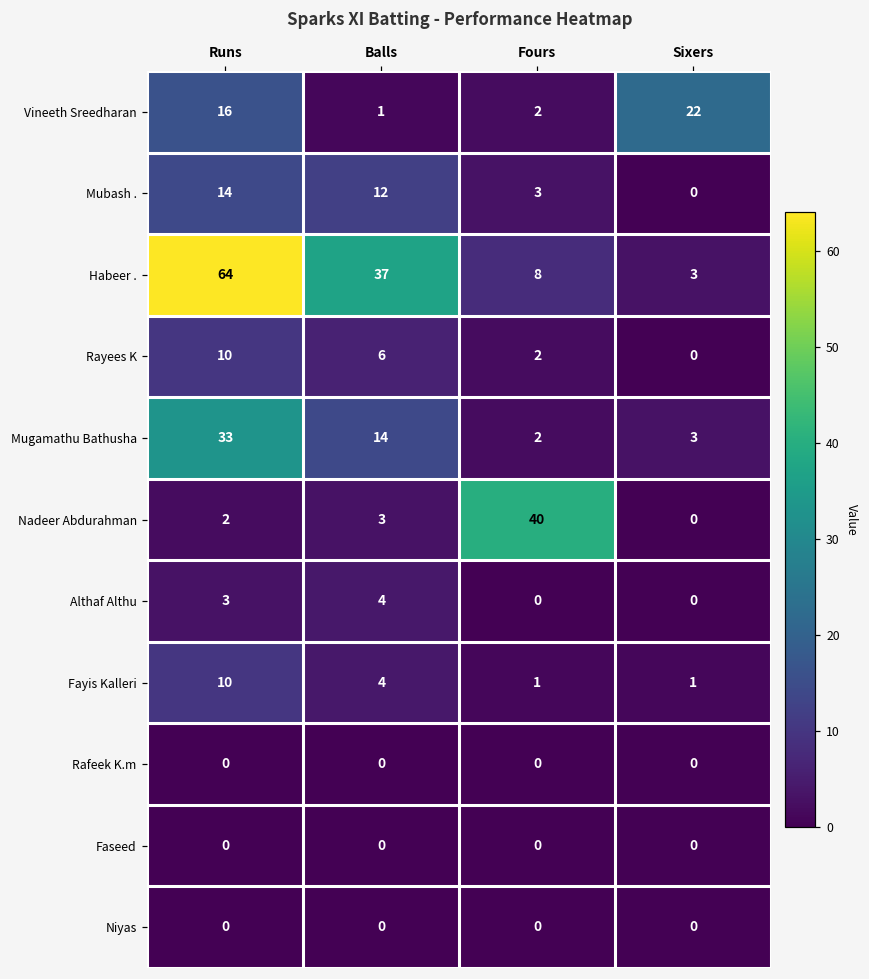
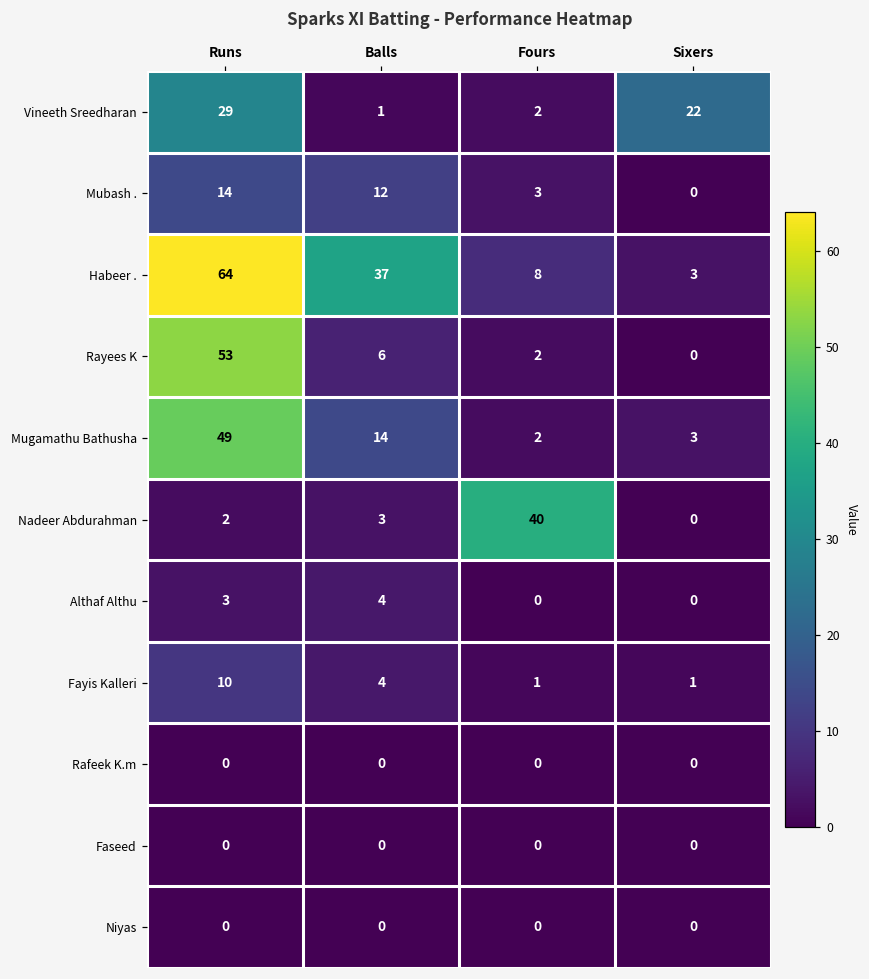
Vineeth Sreedharan, Runs: 16 -> 29
Rayees K, Runs: 10 -> 53
Mugamathu Bathusha, Runs: 33 -> 49
